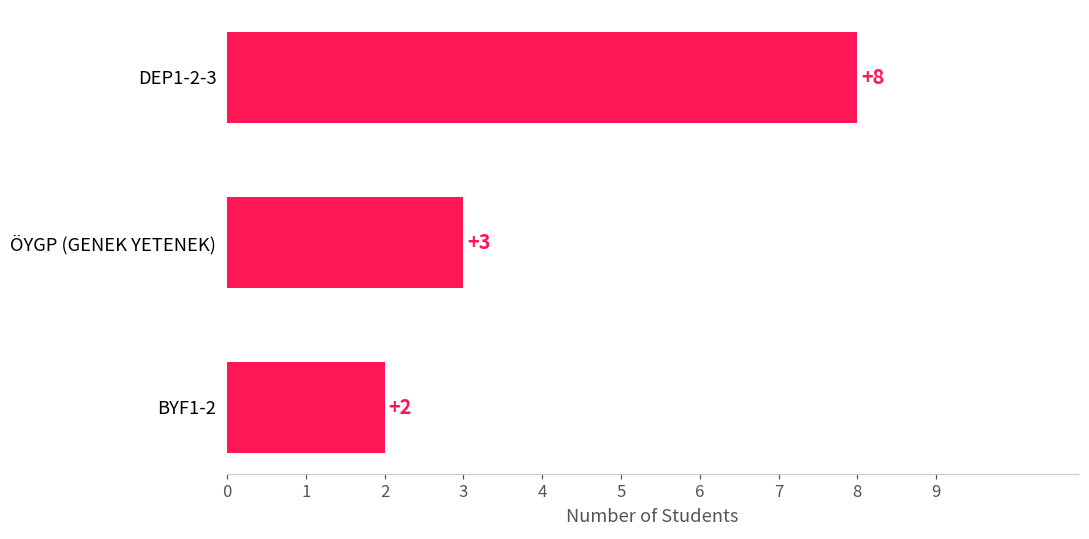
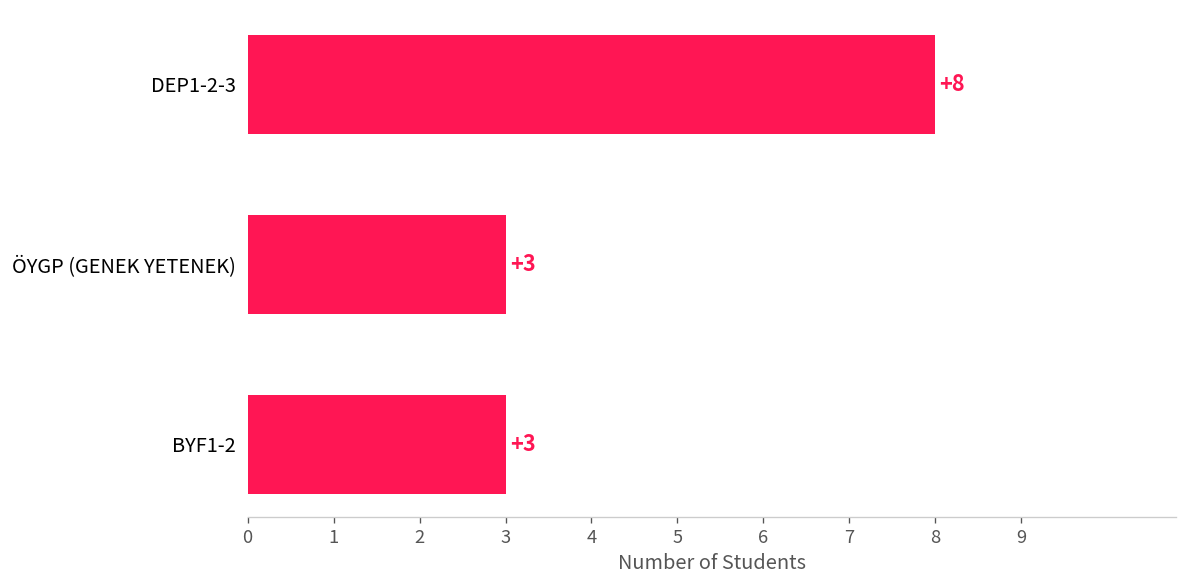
BYF1-2: +2 -> +3
